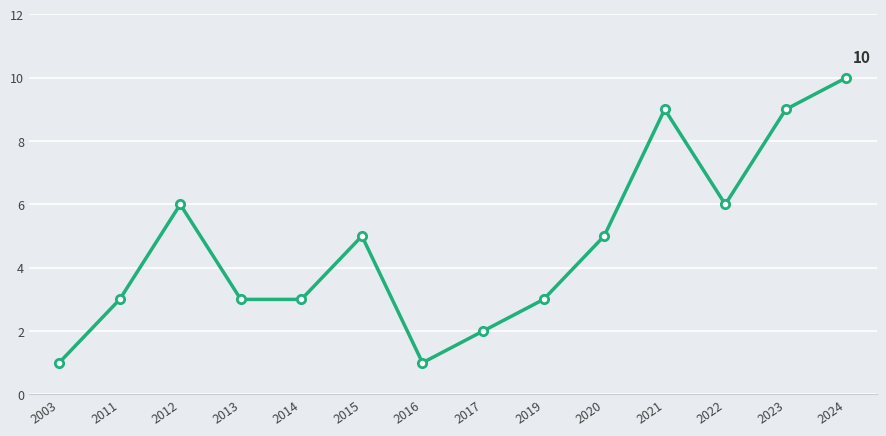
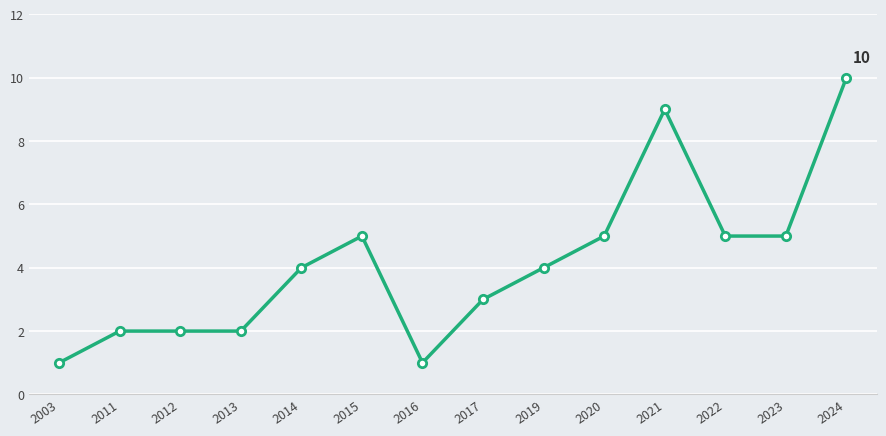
2011: 3 -> 2
2012: 6 -> 2
2013: 3 -> 2
2014: 3 -> 4
2017: 2 -> 3
2019: 3 -> 4
2022: 6 -> 5
2023: 9 -> 5
